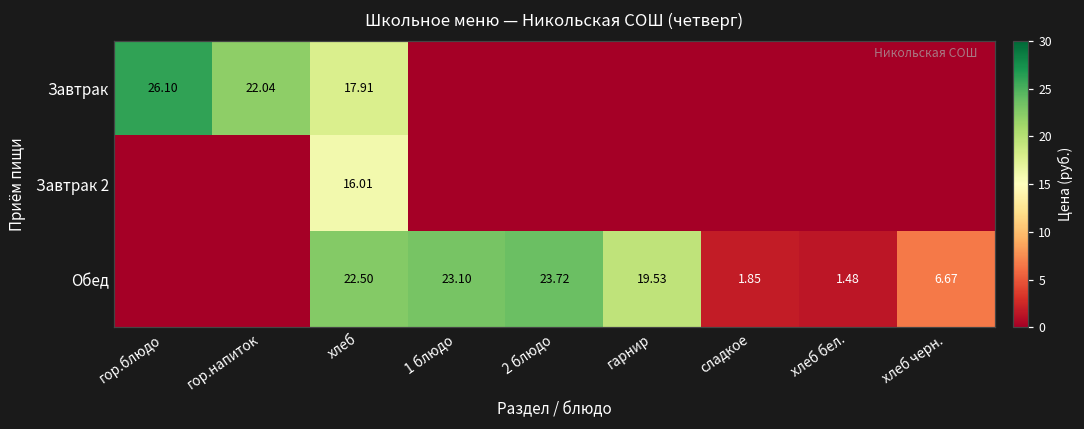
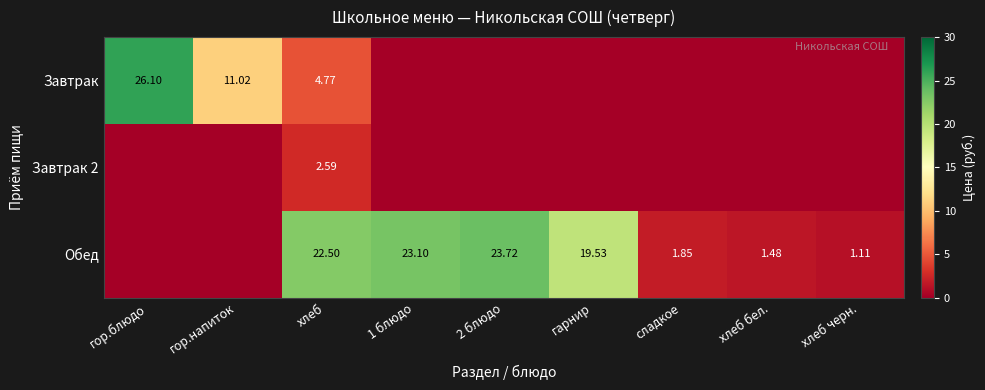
Завтрак, гор.напиток: 22.04 -> 11.02
Завтрак, хлеб: 17.91 -> 4.77
Завтрак 2, хлеб: 16.01 -> 2.59
Обед, хлеб черн.: 6.67 -> 1.11
